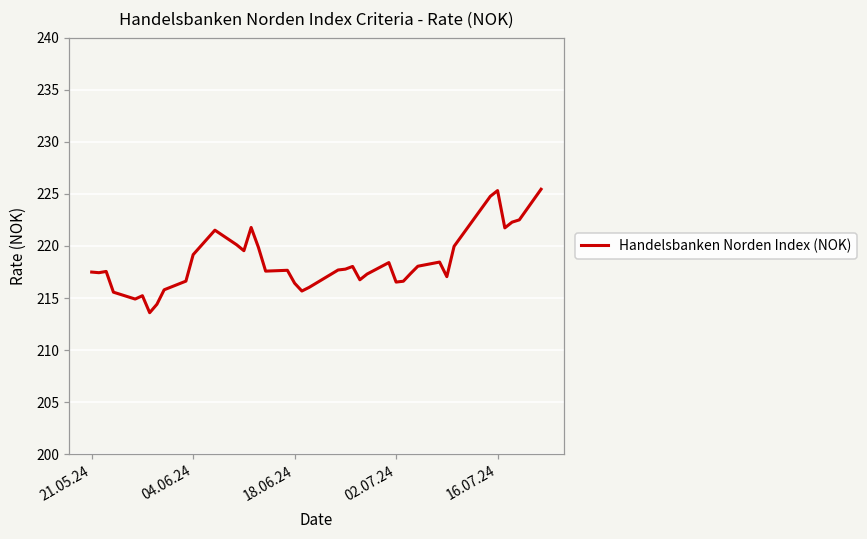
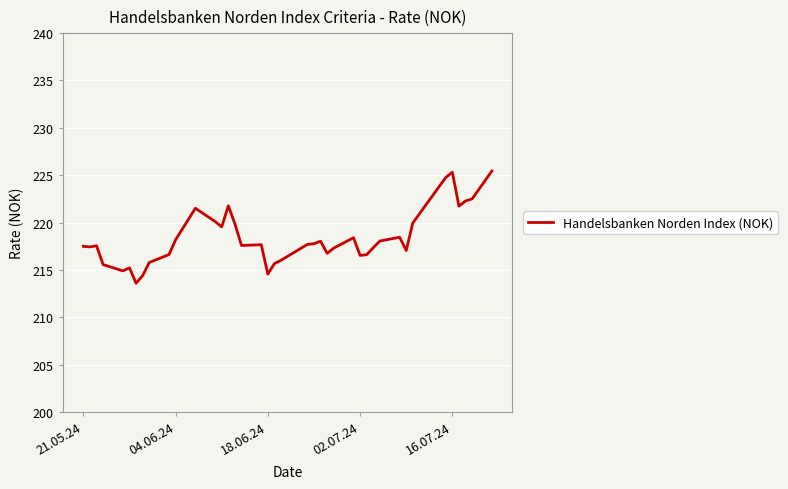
04.06.24: 219 -> 218
18.06.24: 216 -> 215
